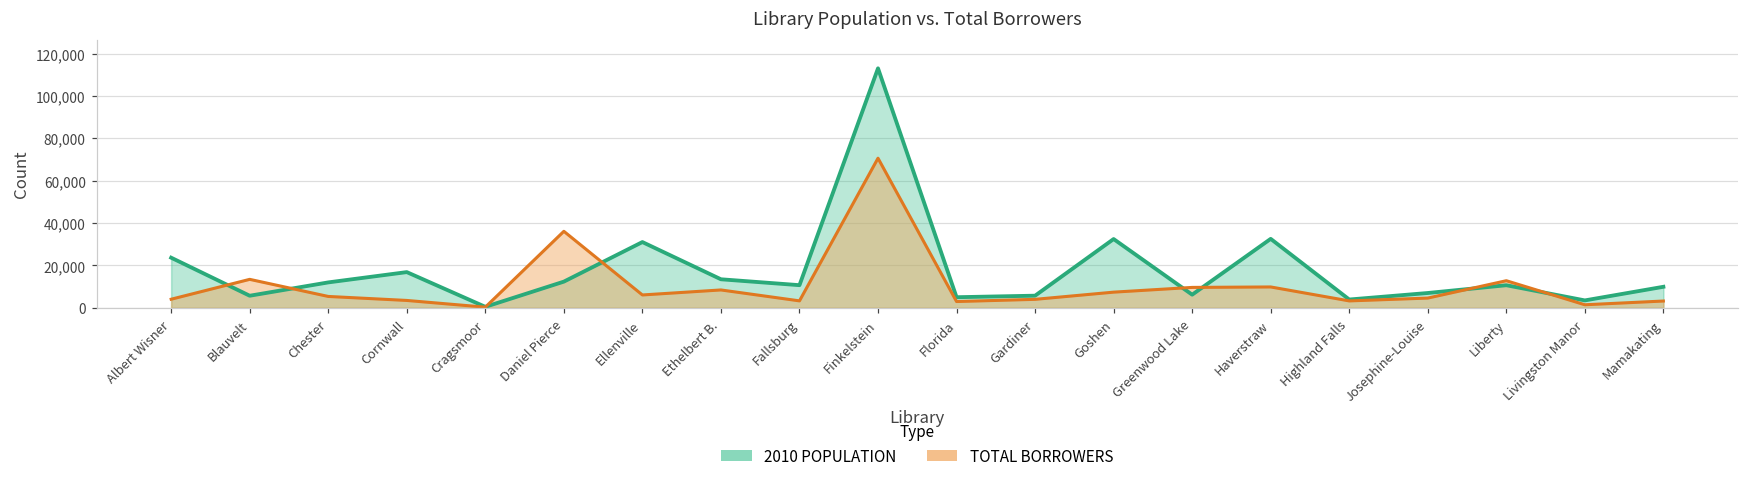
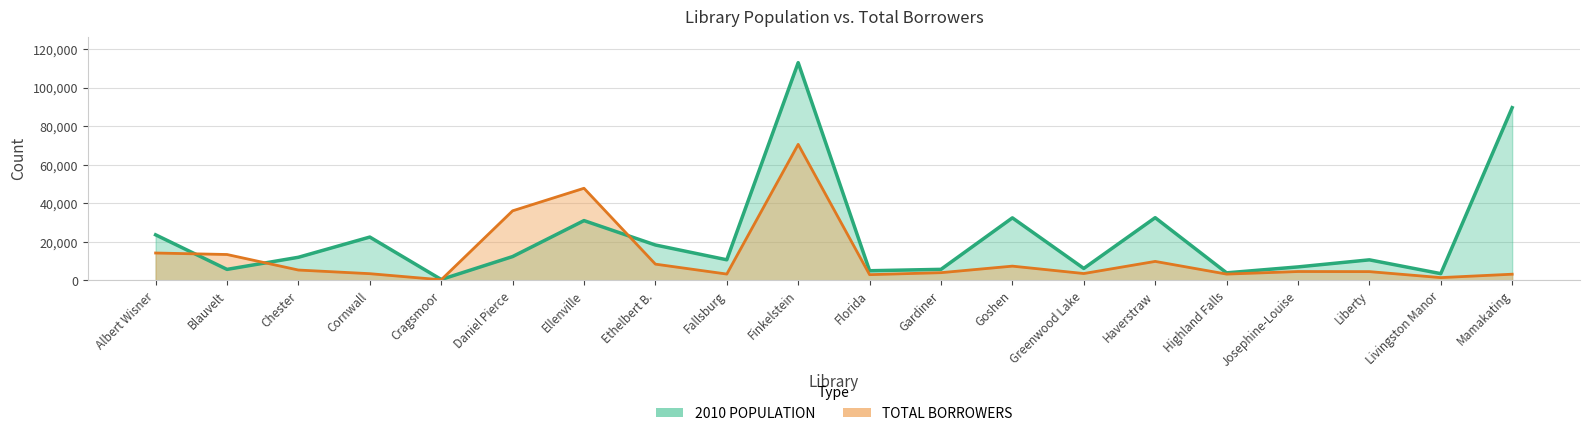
TOTAL BORROWERS, Albert Wisner: 4,000 -> 14,000
2010 POPULATION, Cornwall: 17,000 -> 22,000
TOTAL BORROWERS, Ellenville: 6,000 -> 48,000
2010 POPULATION, Ethelbert B.: 13,000 -> 18,000
TOTAL BORROWERS, Greenwood Lake: 10,000 -> 4,000
TOTAL BORROWERS, Liberty: 13,000 -> 5,000
2010 POPULATION, Mamakating: 10,000 -> 90,000
